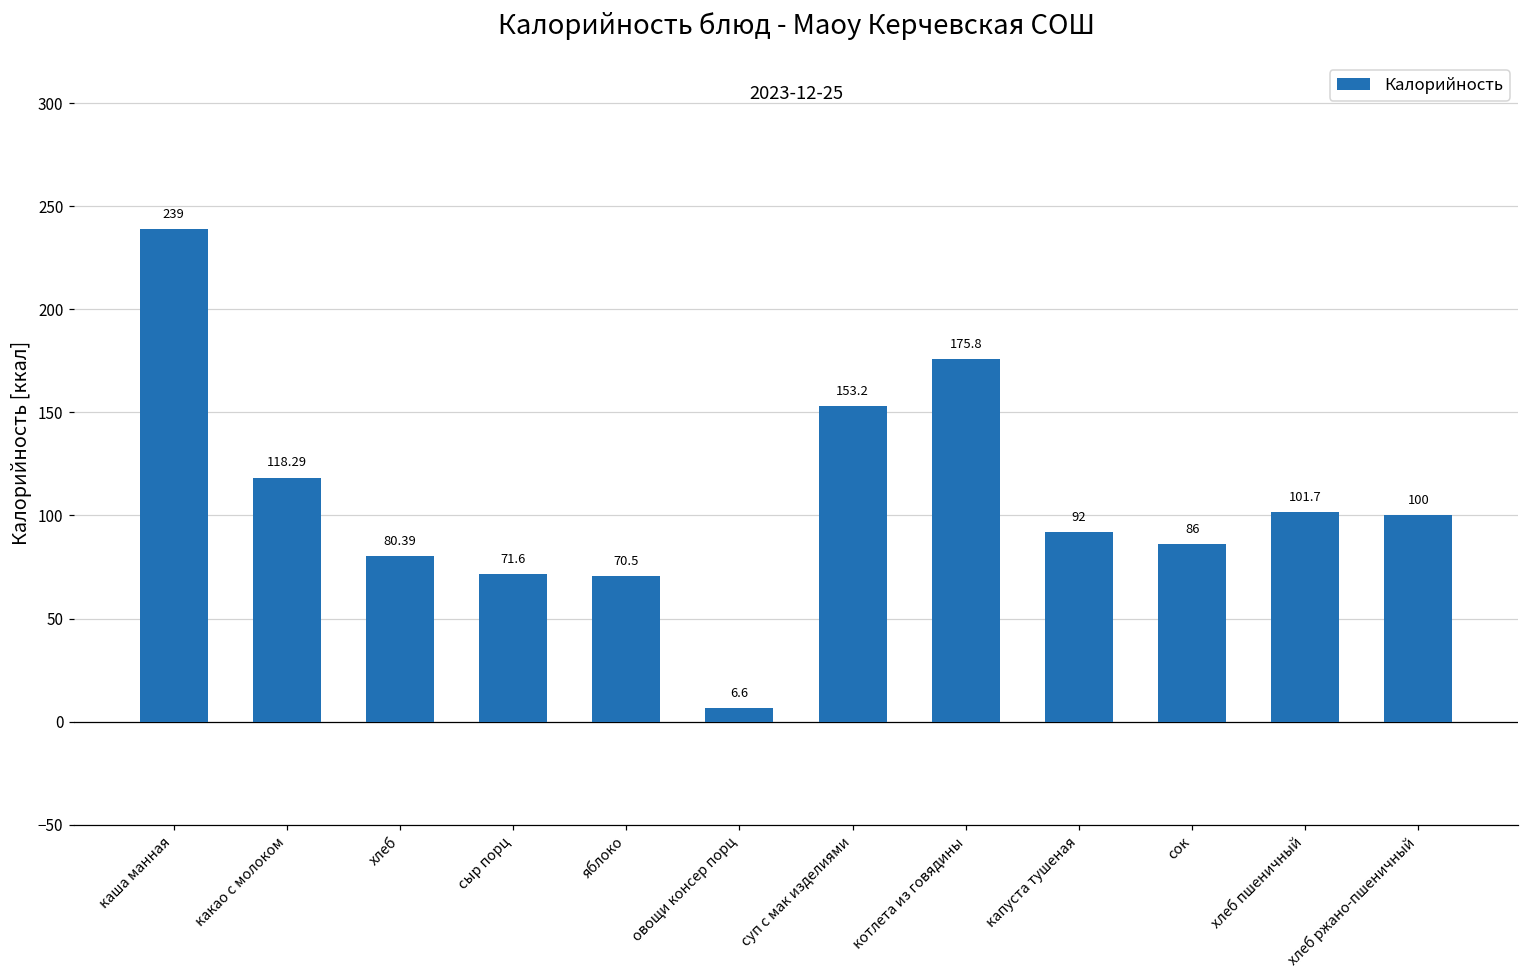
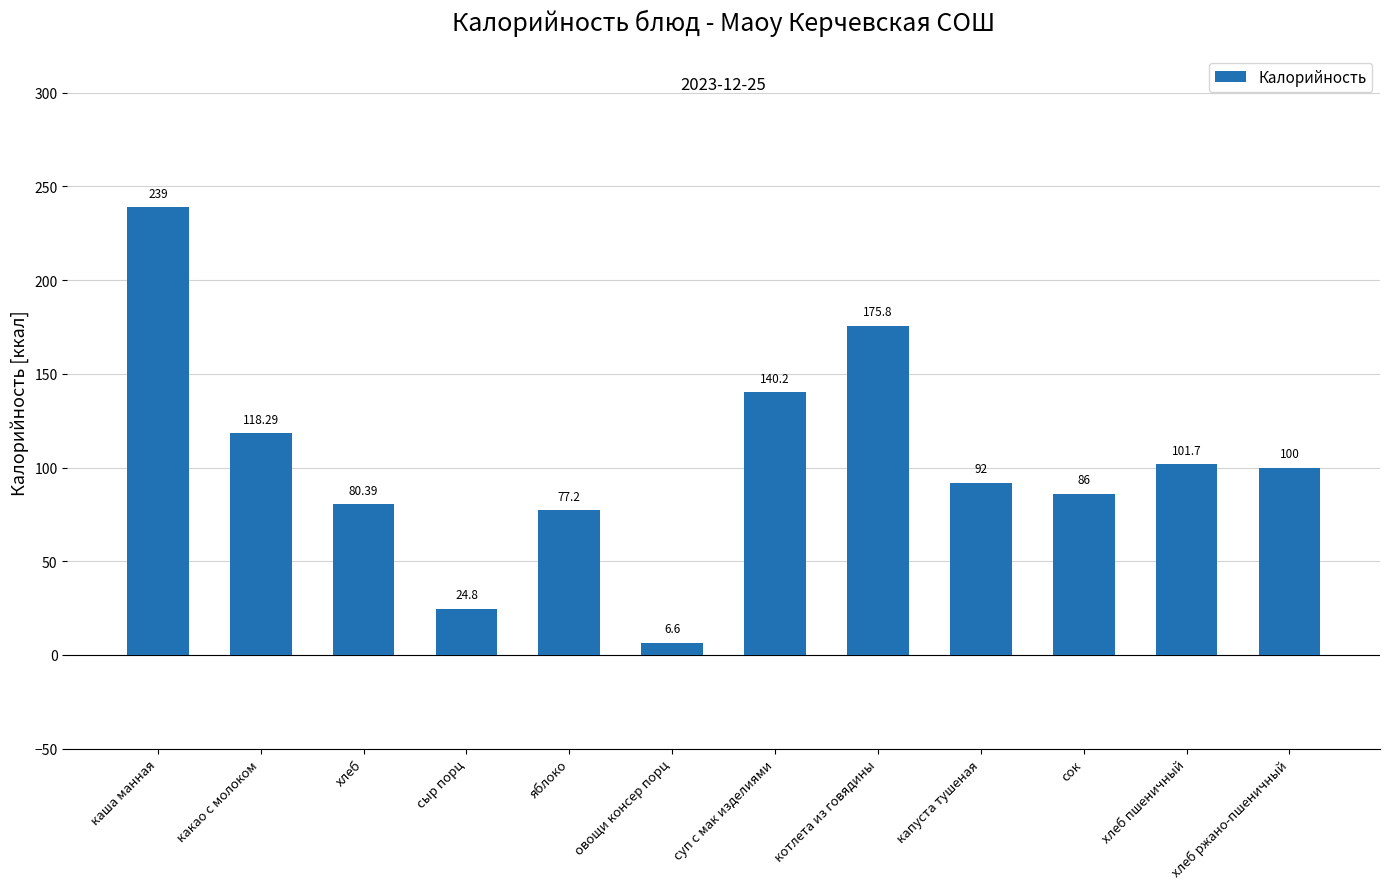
сыр порц: 71.6 -> 24.8
яблоко: 70.5 -> 77.2
суп с мак изделиями: 153.2 -> 140.2
